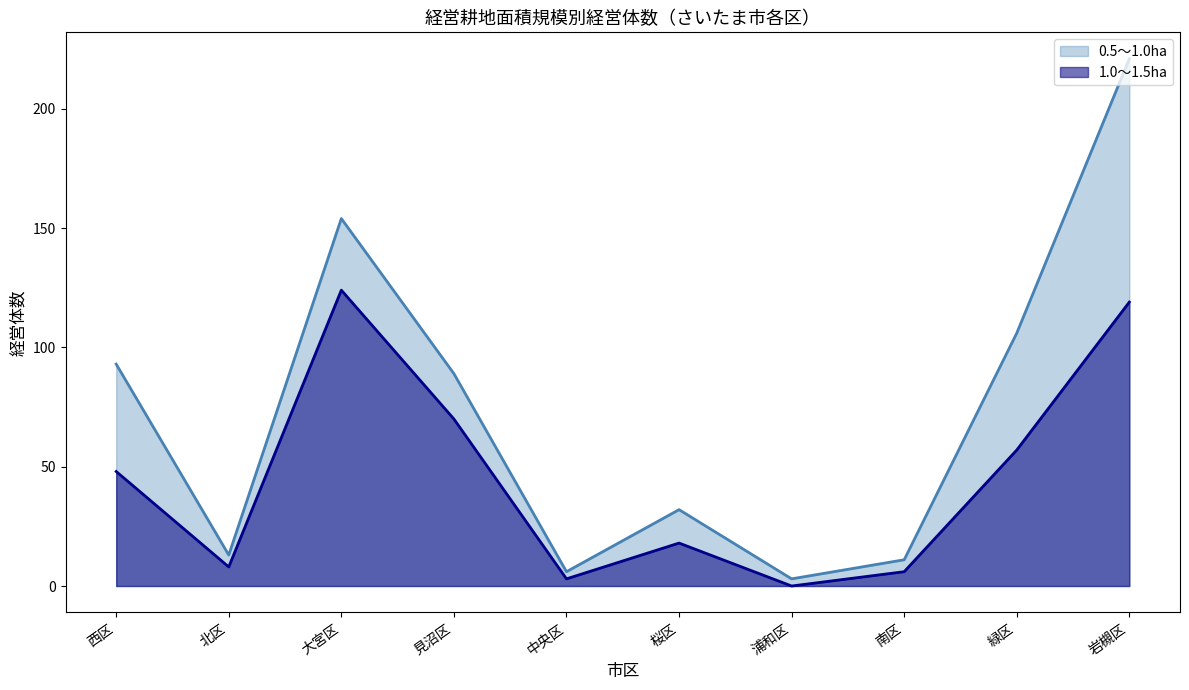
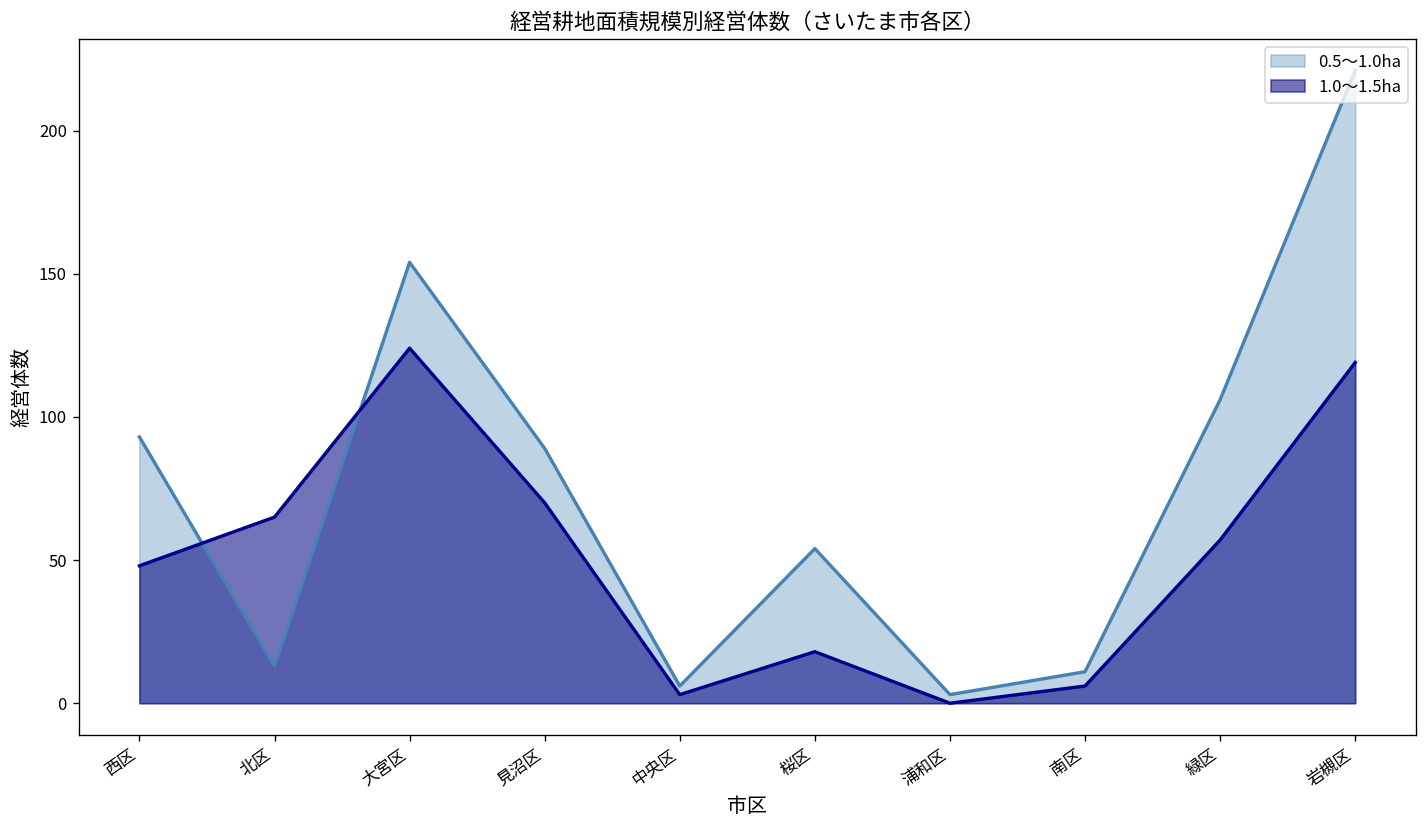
1.0～1.5ha, 北区: 8 -> 65
0.5～1.0ha, 桜区: 32 -> 54
